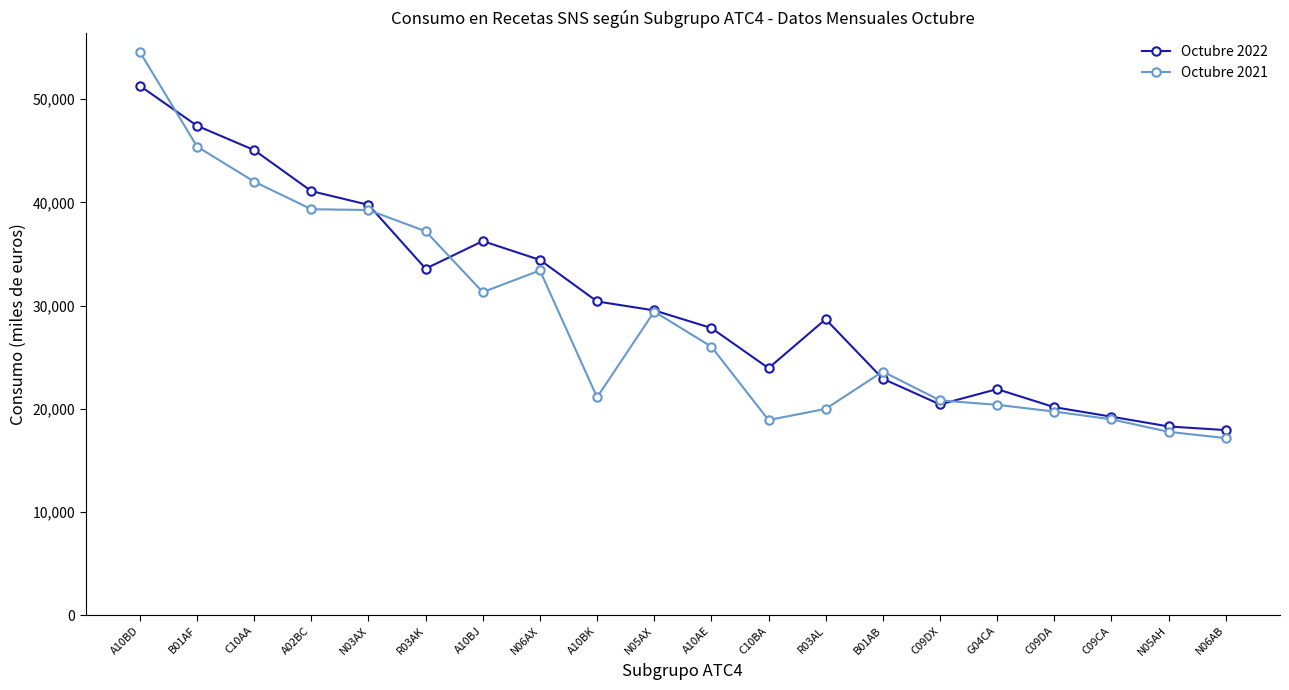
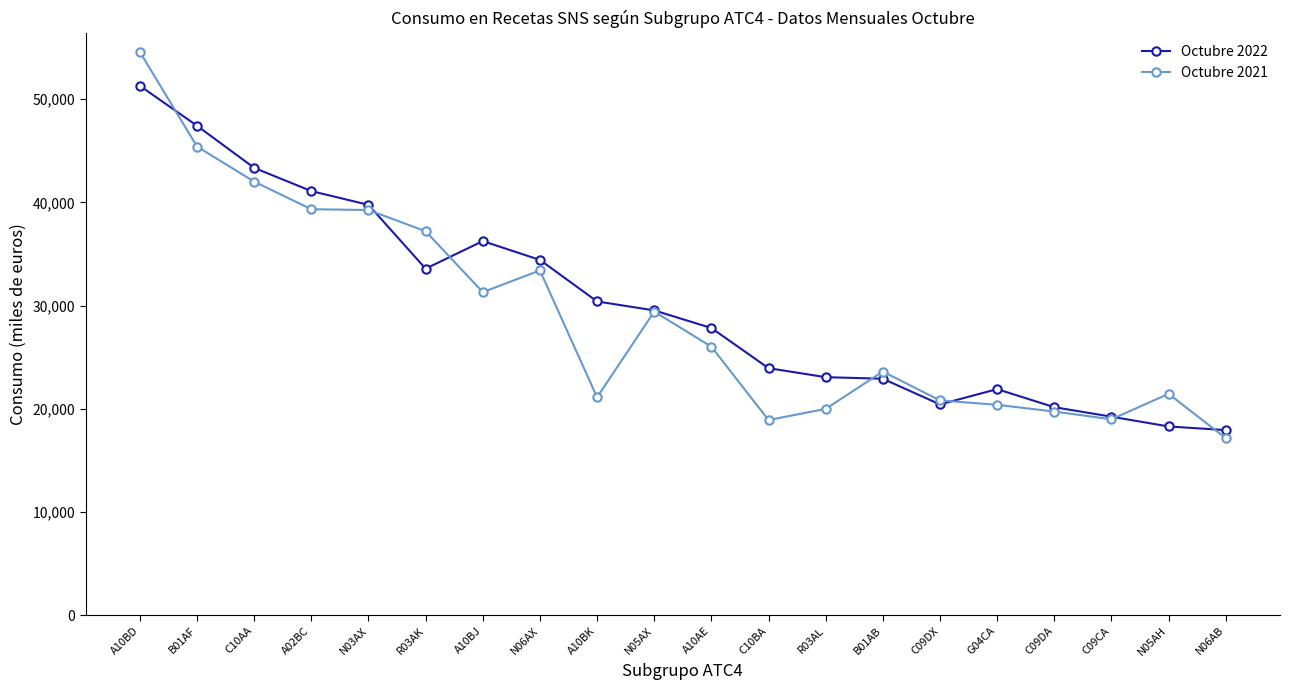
Octubre 2022, C10AA: 45,100 -> 43,300
Octubre 2022, R03AL: 28,700 -> 23,100
Octubre 2021, N05AH: 17,800 -> 21,400
